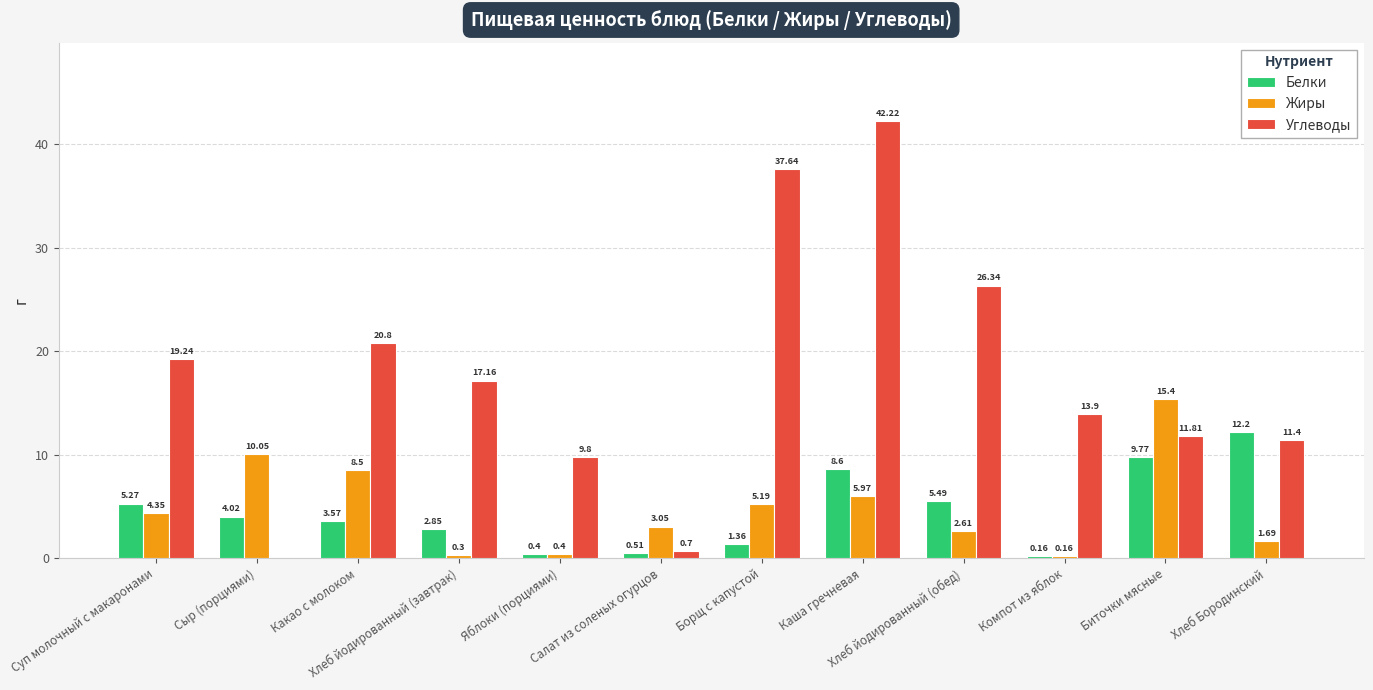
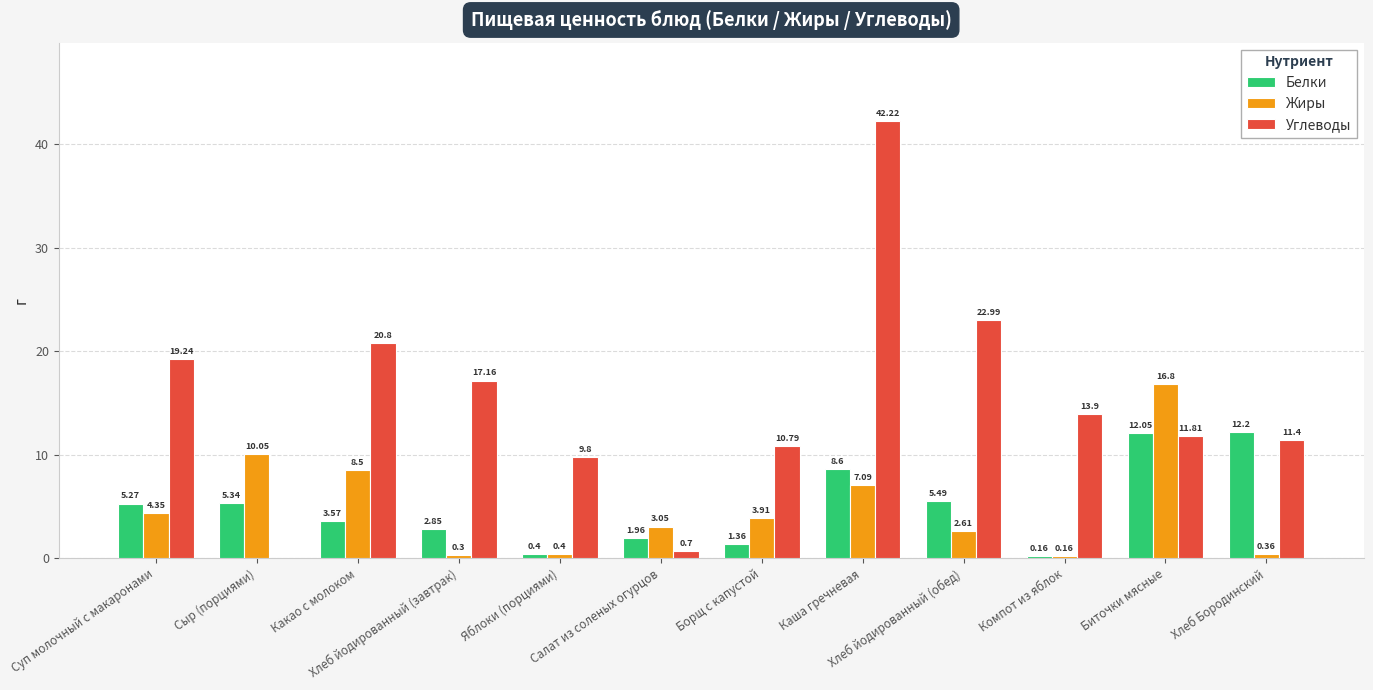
Белки, Сыр (порциями): 4.02 -> 5.34
Белки, Салат из соленых огурцов: 0.51 -> 1.96
Жиры, Борщ с капустой: 5.19 -> 3.91
Углеводы, Борщ с капустой: 37.64 -> 10.79
Жиры, Каша гречневая: 5.97 -> 7.09
Углеводы, Хлеб йодированный (обед): 26.34 -> 22.99
Белки, Биточки мясные: 9.77 -> 12.05
Жиры, Биточки мясные: 15.4 -> 16.8
Жиры, Хлеб Бородинский: 1.69 -> 0.36
